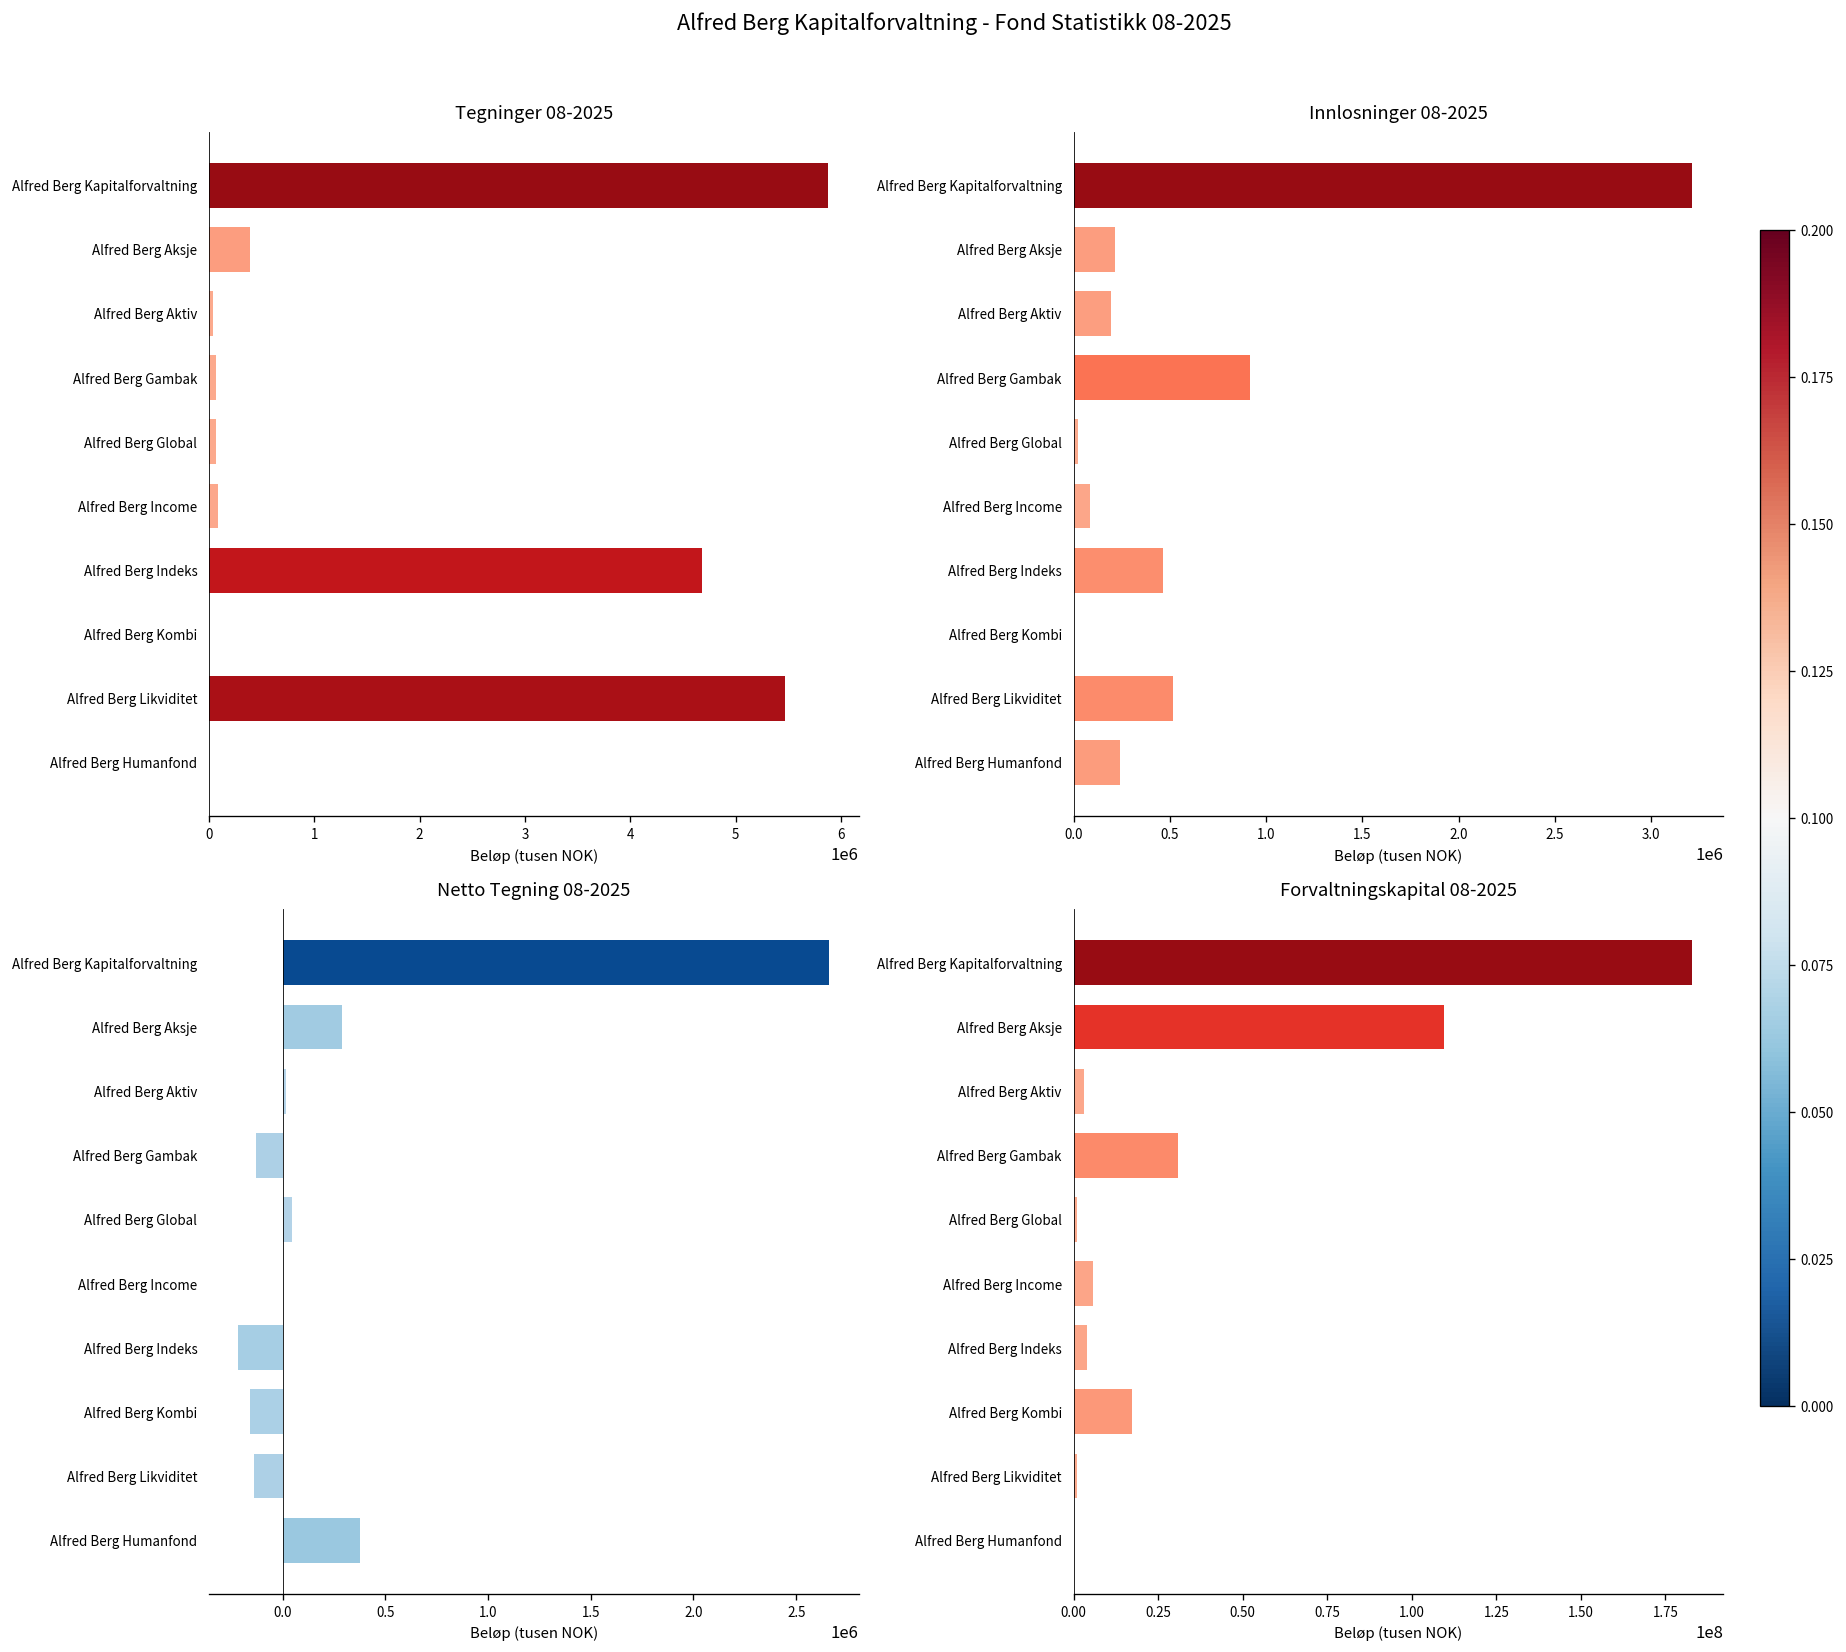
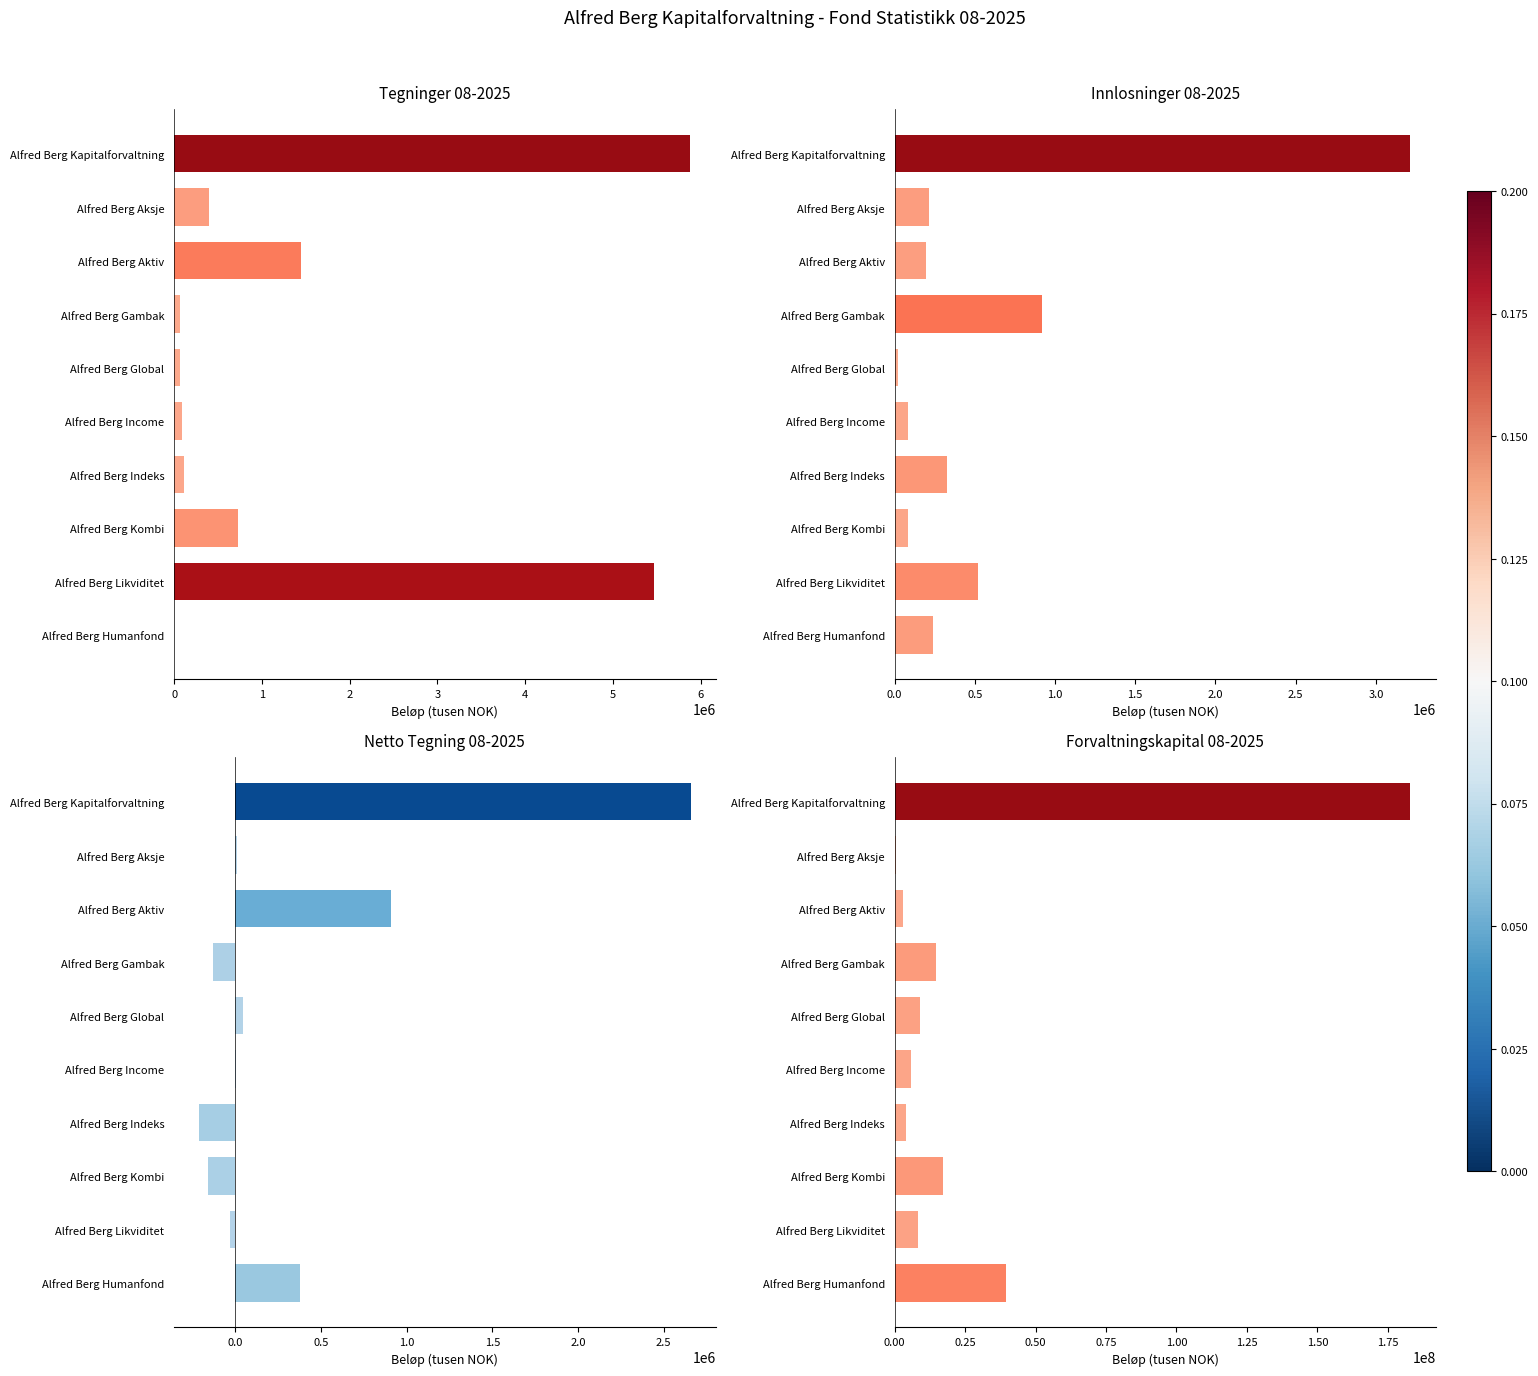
Tegninger 08-2025, Alfred Berg Aktiv: 0 -> 1400000
Tegninger 08-2025, Alfred Berg Indeks: 4700000 -> 100000
Tegninger 08-2025, Alfred Berg Kombi: 0 -> 700000
Innlosninger 08-2025, Alfred Berg Indeks: 470000 -> 320000
Innlosninger 08-2025, Alfred Berg Kombi: 0 -> 80000
Netto Tegning 08-2025, Alfred Berg Aksje: 290000 -> 10000
Netto Tegning 08-2025, Alfred Berg Aktiv: 20000 -> 910000
Netto Tegning 08-2025, Alfred Berg Likviditet: -140000 -> -30000
Forvaltningskapital 08-2025, Alfred Berg Aksje: 110000000 -> 0
Forvaltningskapital 08-2025, Alfred Berg Gambak: 31000000 -> 15000000
Forvaltningskapital 08-2025, Alfred Berg Global: 1000000 -> 9000000
Forvaltningskapital 08-2025, Alfred Berg Likviditet: 1000000 -> 8000000
Forvaltningskapital 08-2025, Alfred Berg Humanfond: 0 -> 39000000
